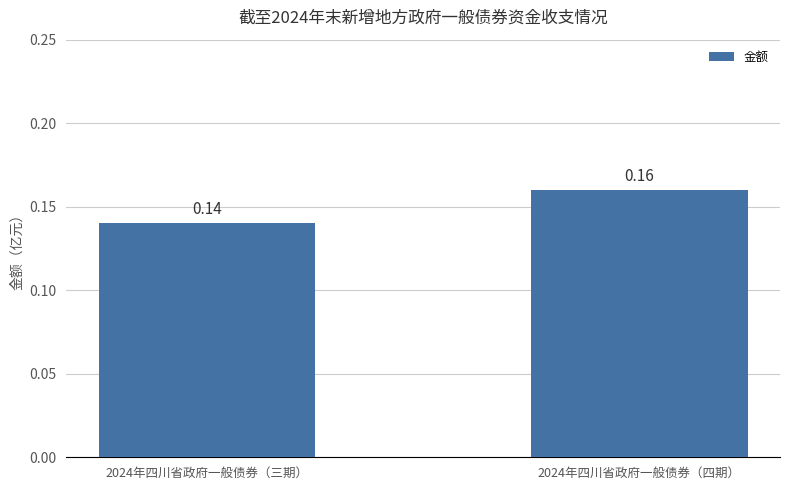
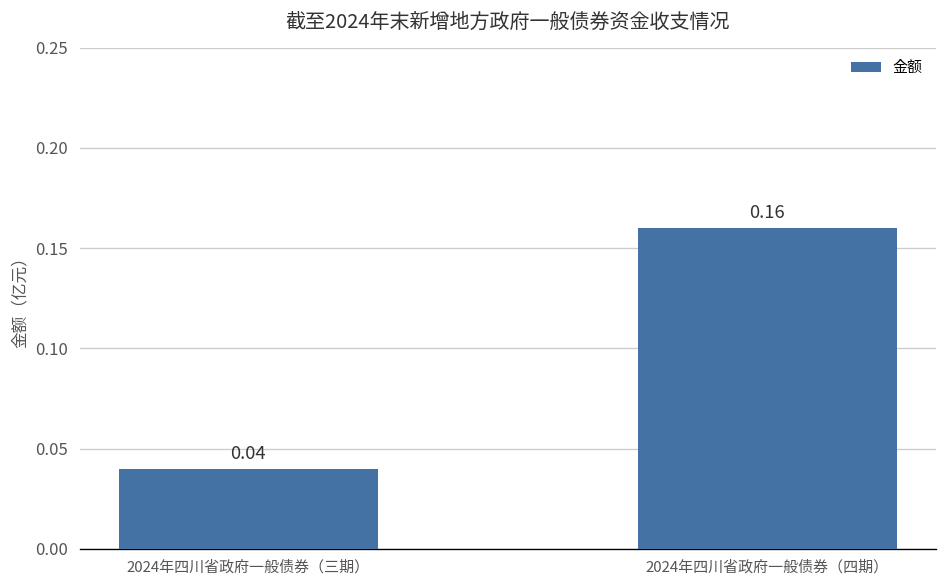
2024年四川省政府一般债券（三期）: 0.14 -> 0.04
